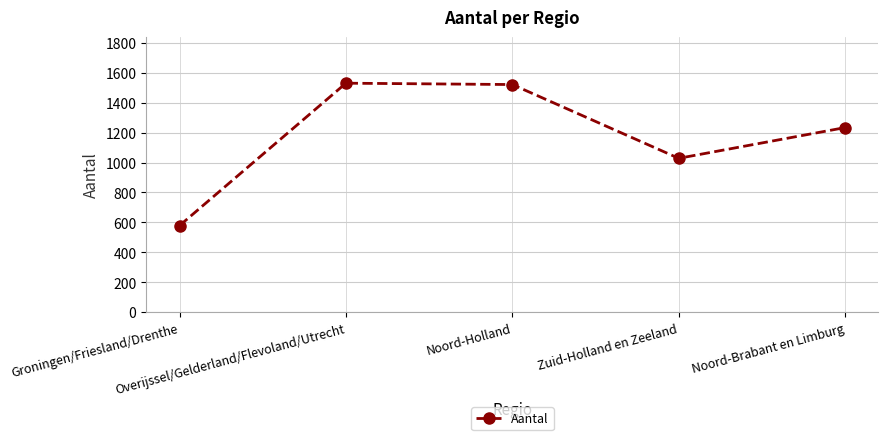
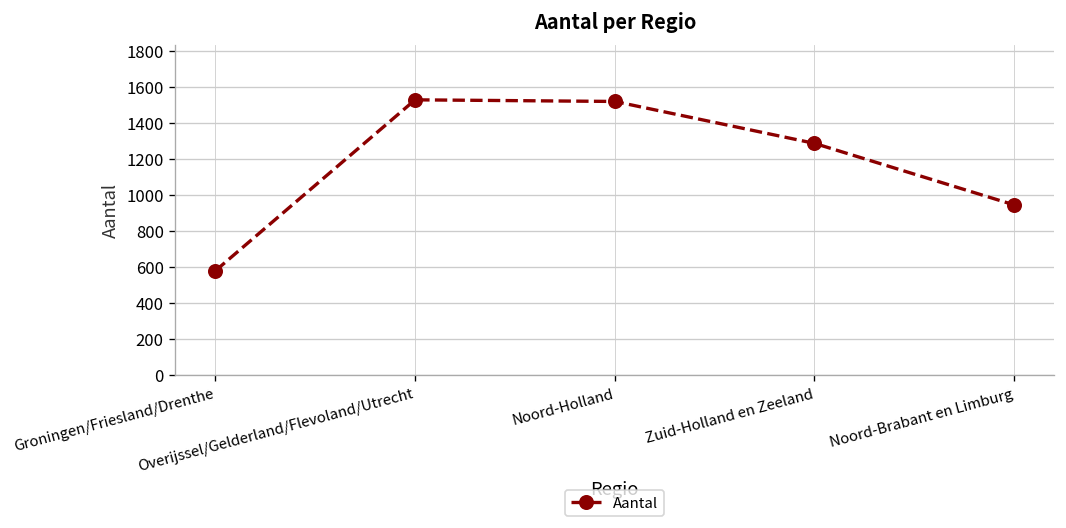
Zuid-Holland en Zeeland: 1030 -> 1290
Noord-Brabant en Limburg: 1230 -> 950
